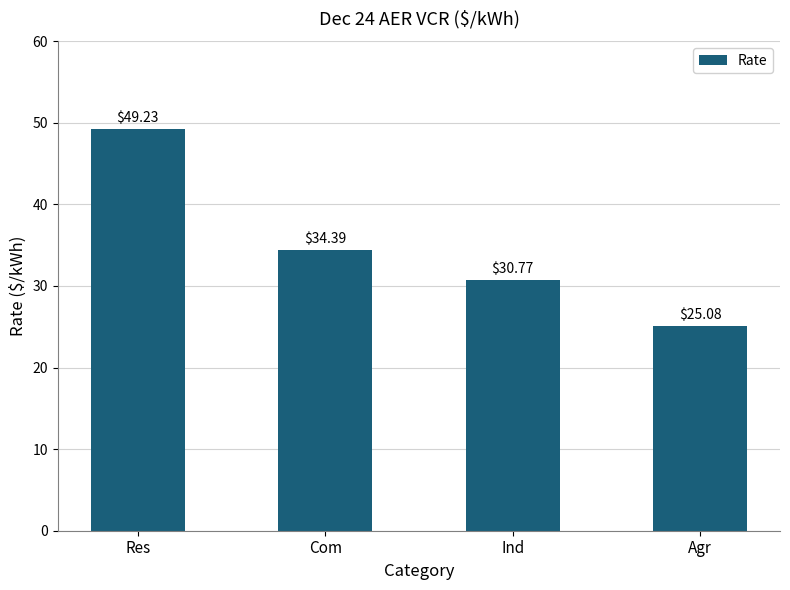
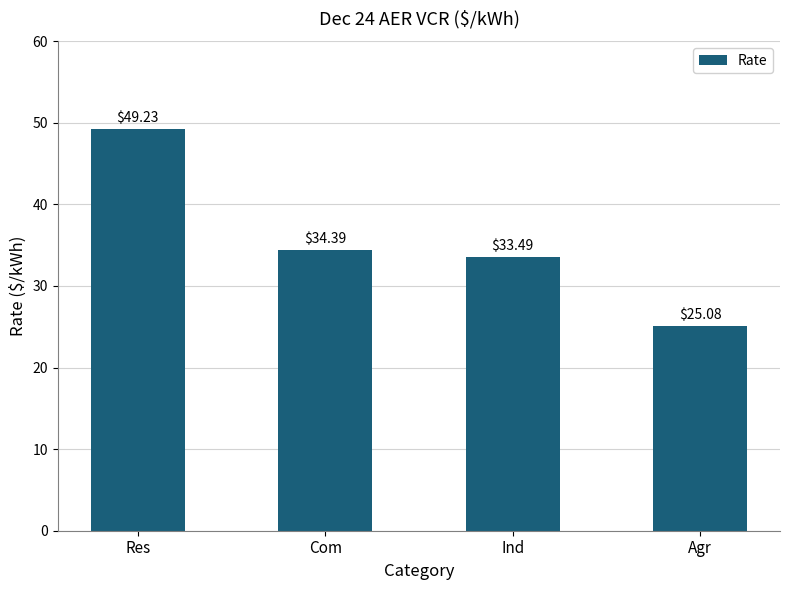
Ind: $30.77 -> $33.49
